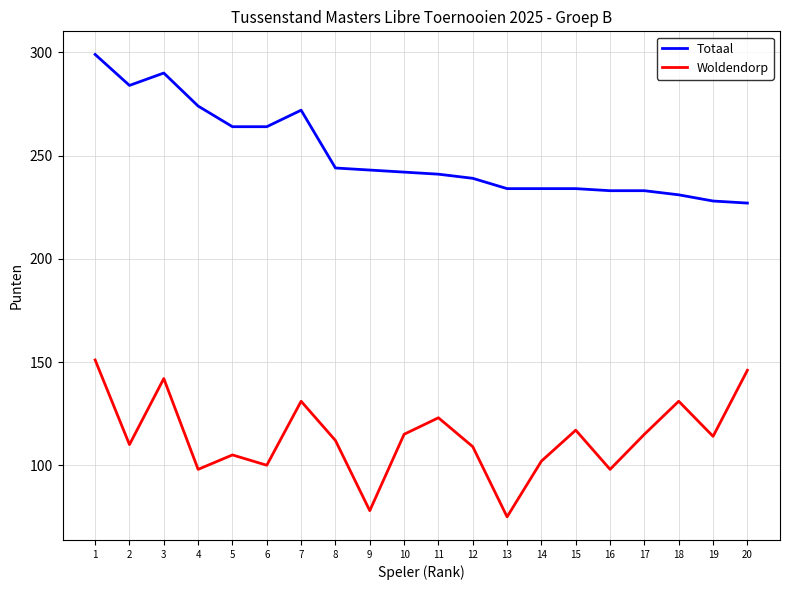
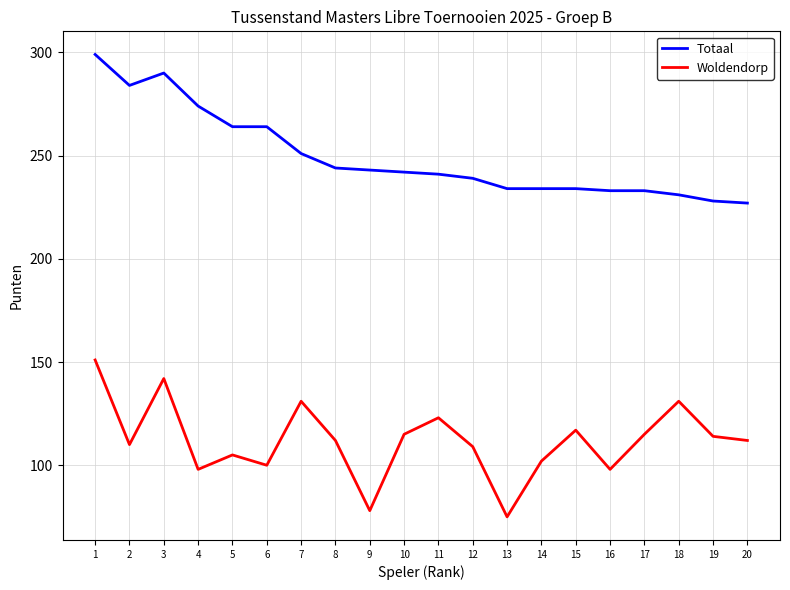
Totaal, 7: 272 -> 251
Woldendorp, 20: 146 -> 112
